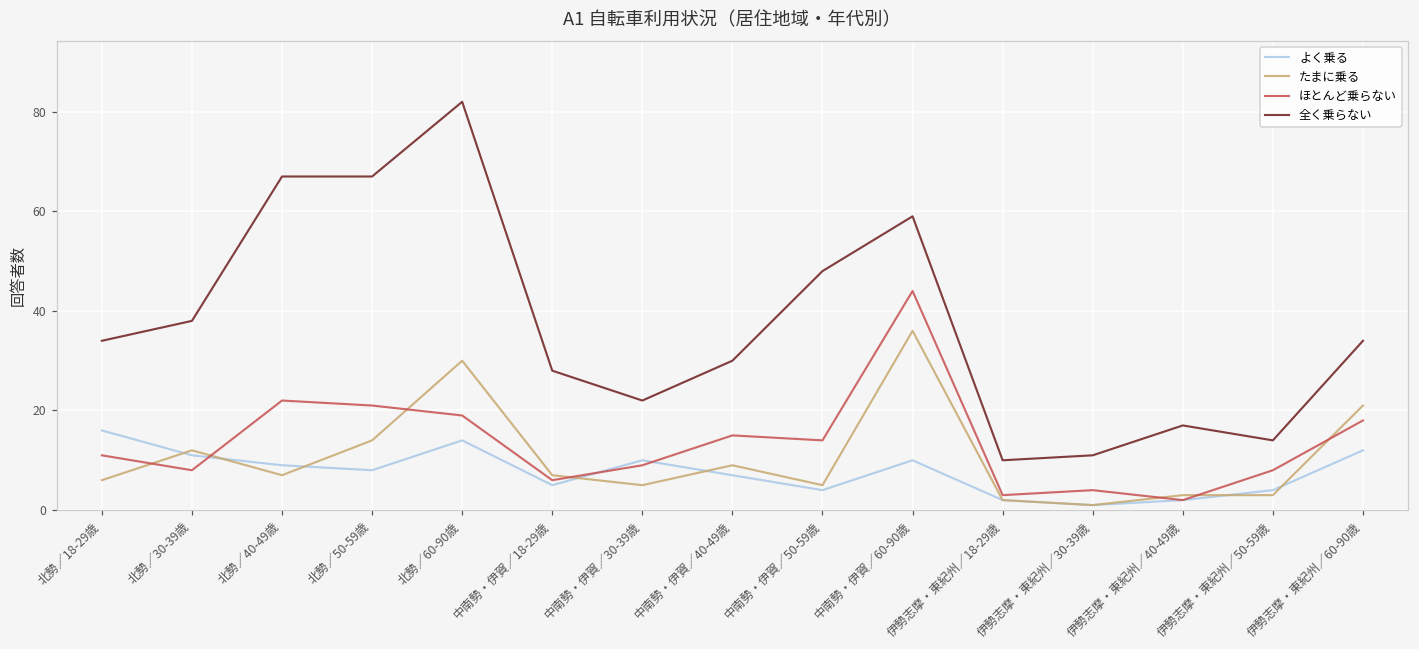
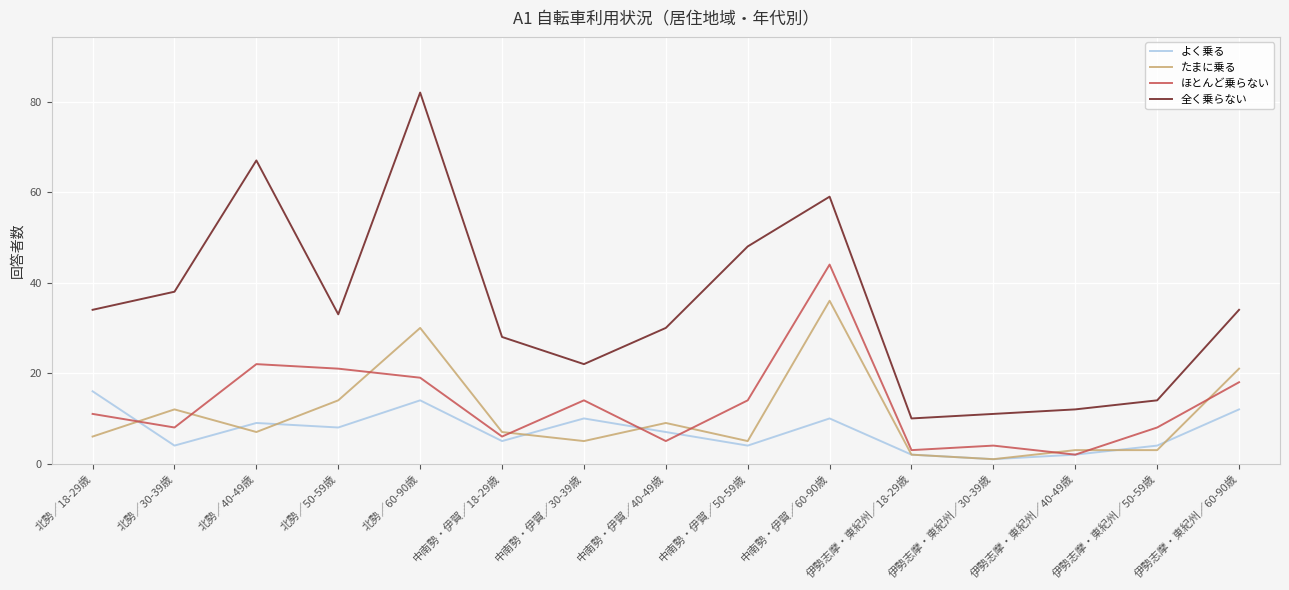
よく乗る, 北勢／30-39歳: 11 -> 4
全く乗らない, 北勢／50-59歳: 67 -> 33
ほとんど乗らない, 中南勢・伊賀／30-39歳: 9 -> 14
ほとんど乗らない, 中南勢・伊賀／40-49歳: 15 -> 5
全く乗らない, 伊勢志摩・東紀州／40-49歳: 17 -> 12
